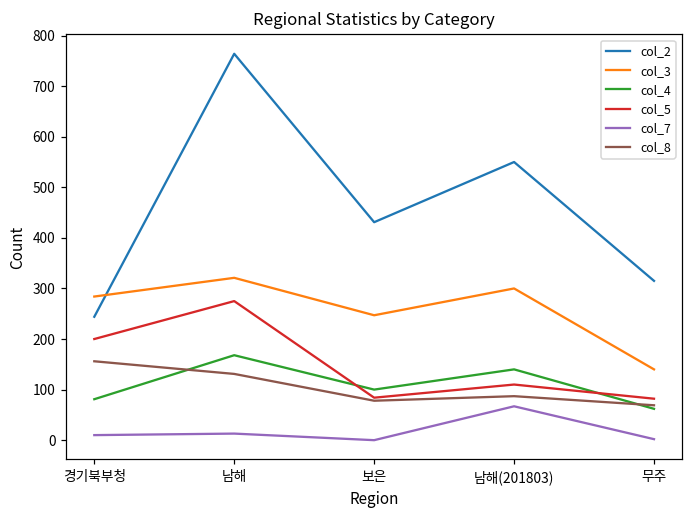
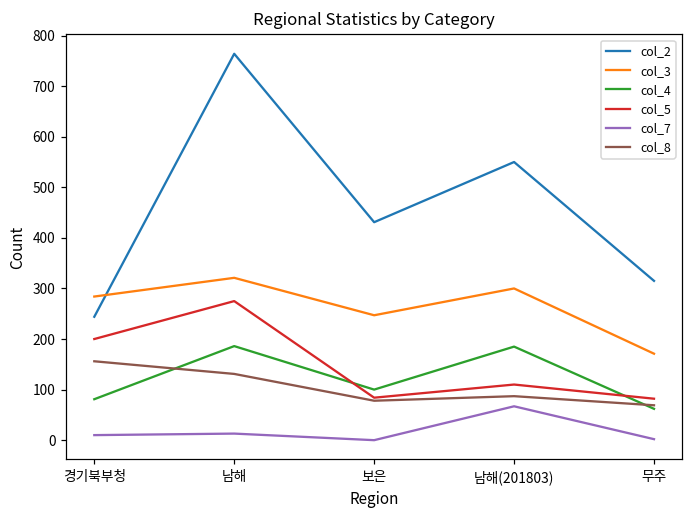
col_4, 남해: 170 -> 190
col_4, 남해(201803): 140 -> 190
col_3, 무주: 140 -> 170
